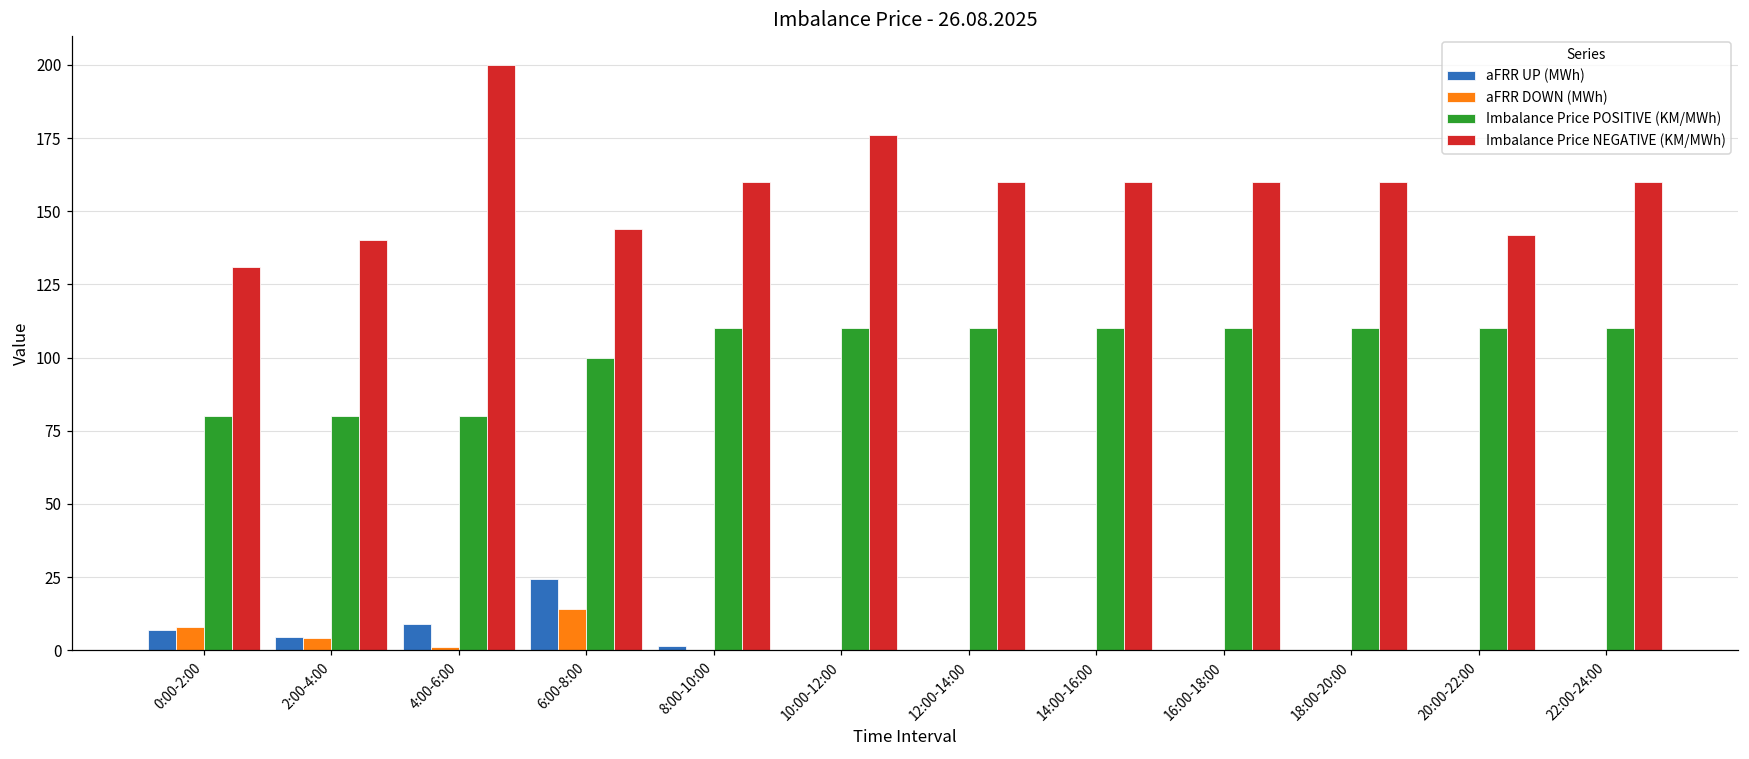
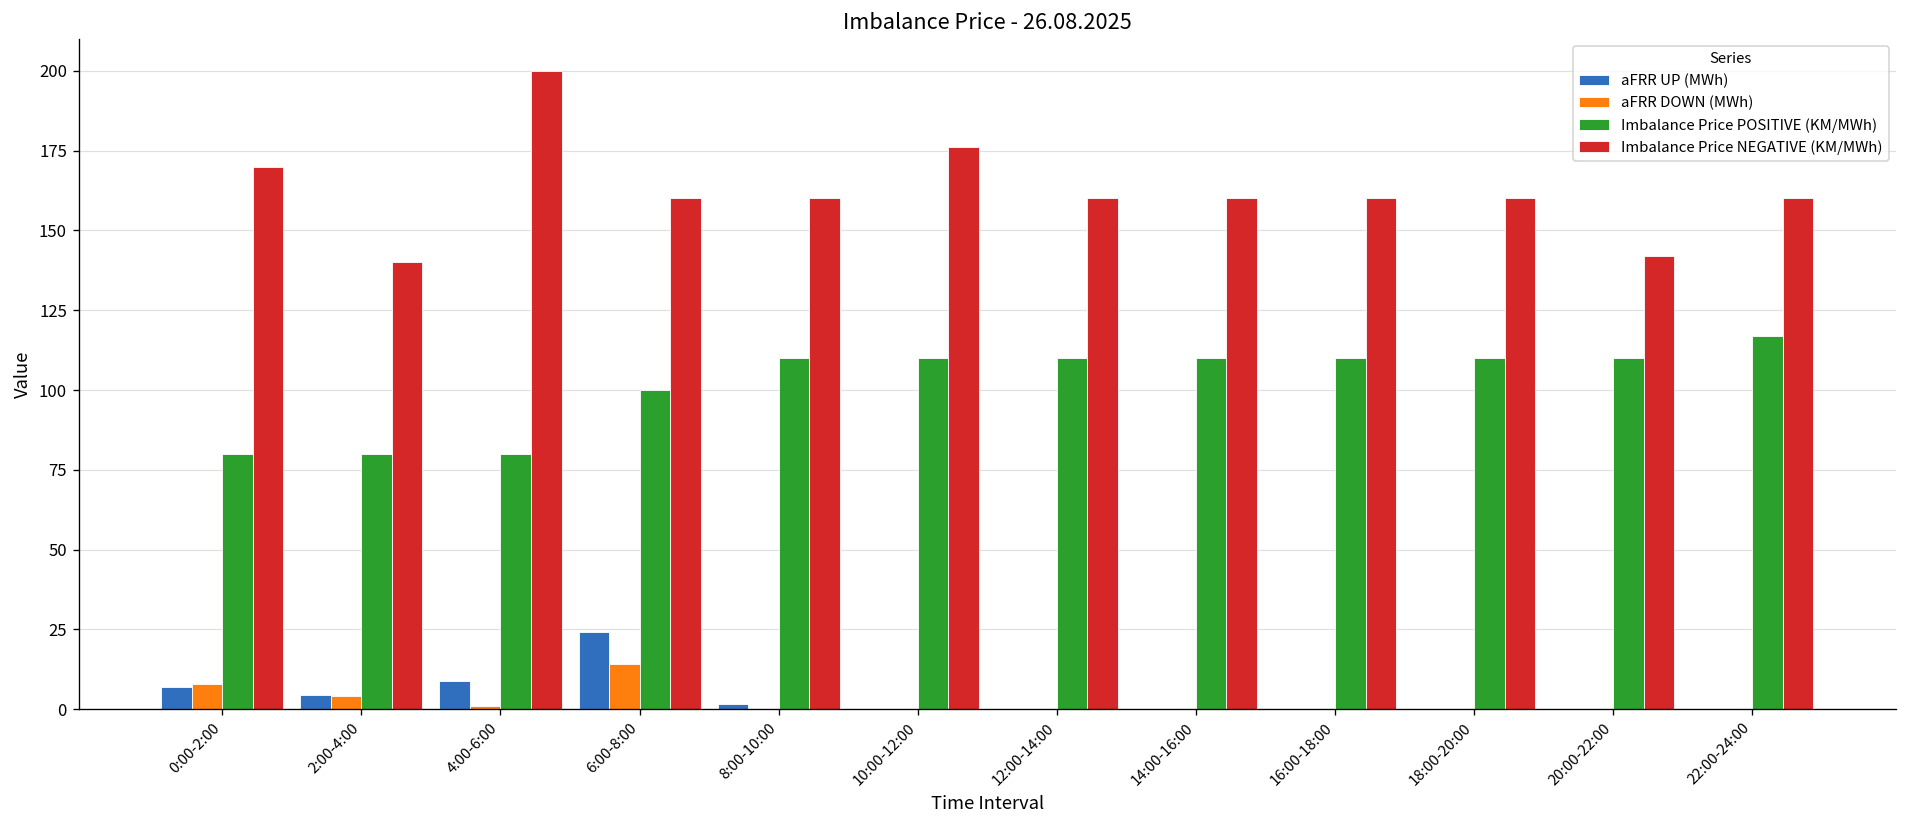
Imbalance Price NEGATIVE (KM/MWh), 0:00-2:00: 131 -> 170
Imbalance Price NEGATIVE (KM/MWh), 6:00-8:00: 144 -> 160
Imbalance Price POSITIVE (KM/MWh), 22:00-24:00: 110 -> 117
